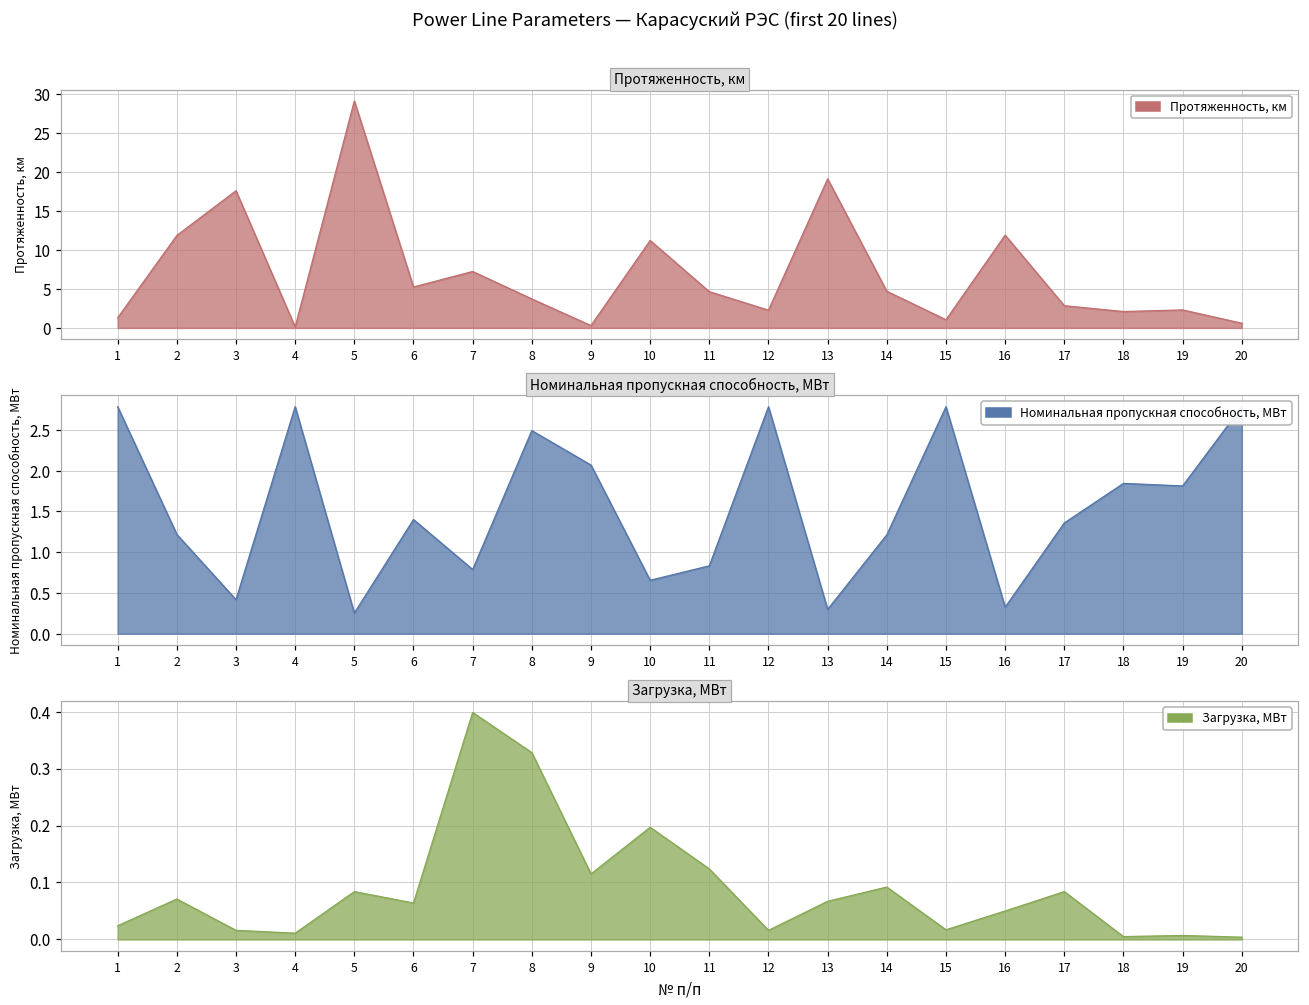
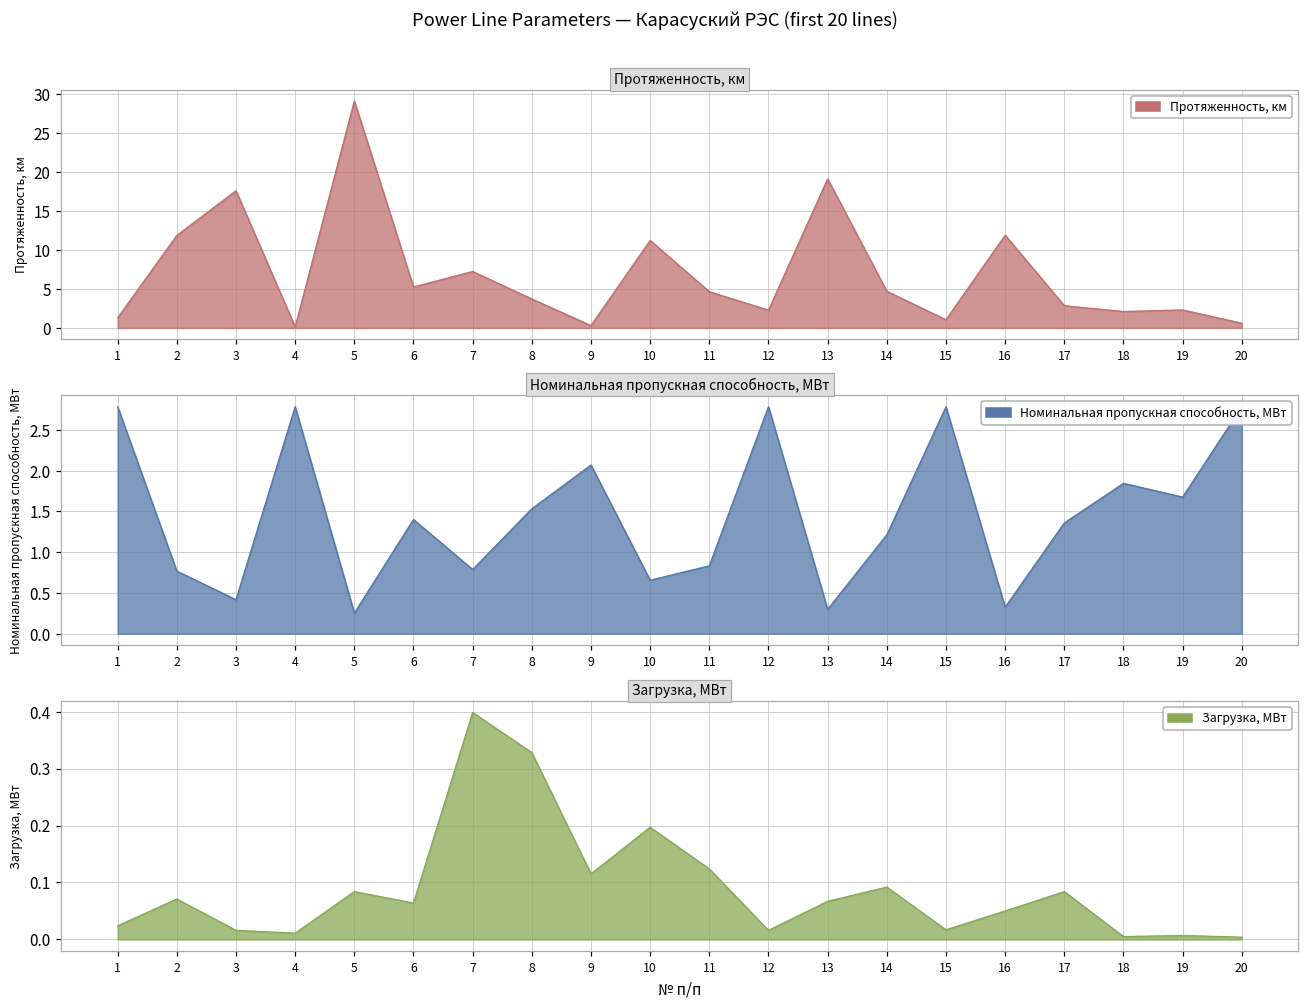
Номинальная пропускная способность, МВт, 2: 1.2 -> 0.8
Номинальная пропускная способность, МВт, 8: 2.5 -> 1.5
Номинальная пропускная способность, МВт, 19: 1.8 -> 1.7
